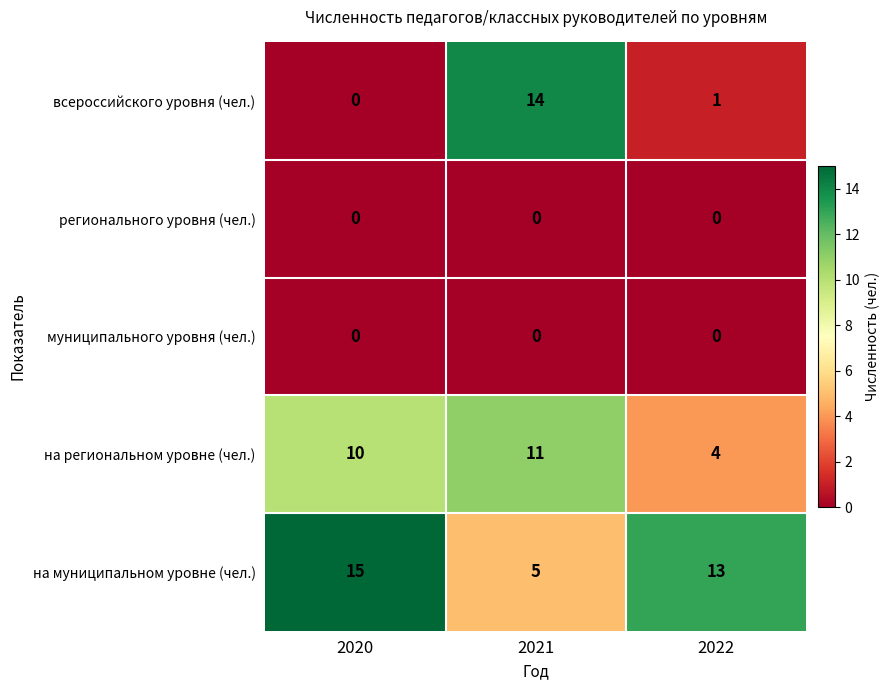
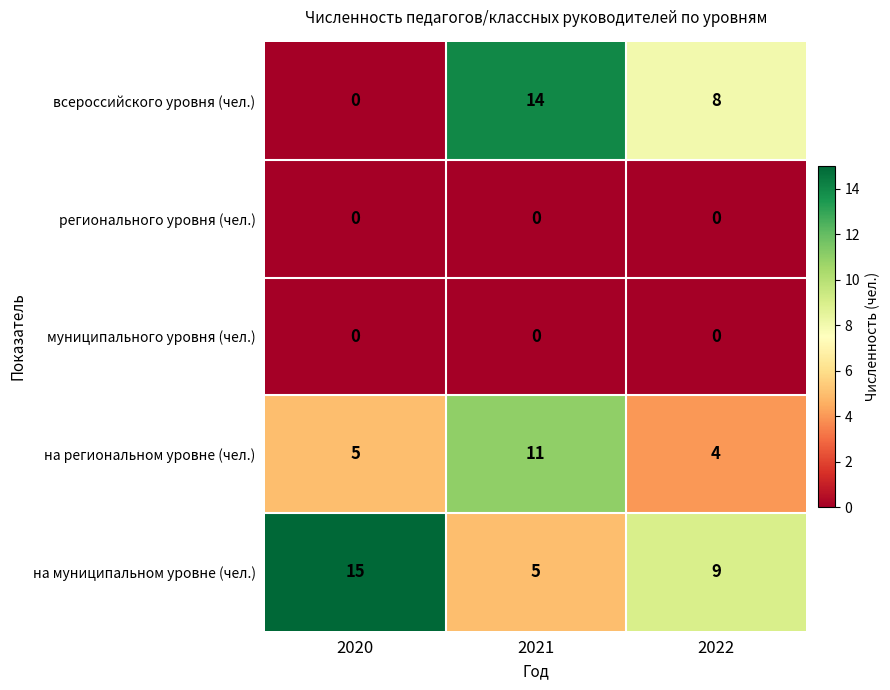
всероссийского уровня (чел.), 2022: 1 -> 8
на региональном уровне (чел.), 2020: 10 -> 5
на муниципальном уровне (чел.), 2022: 13 -> 9
